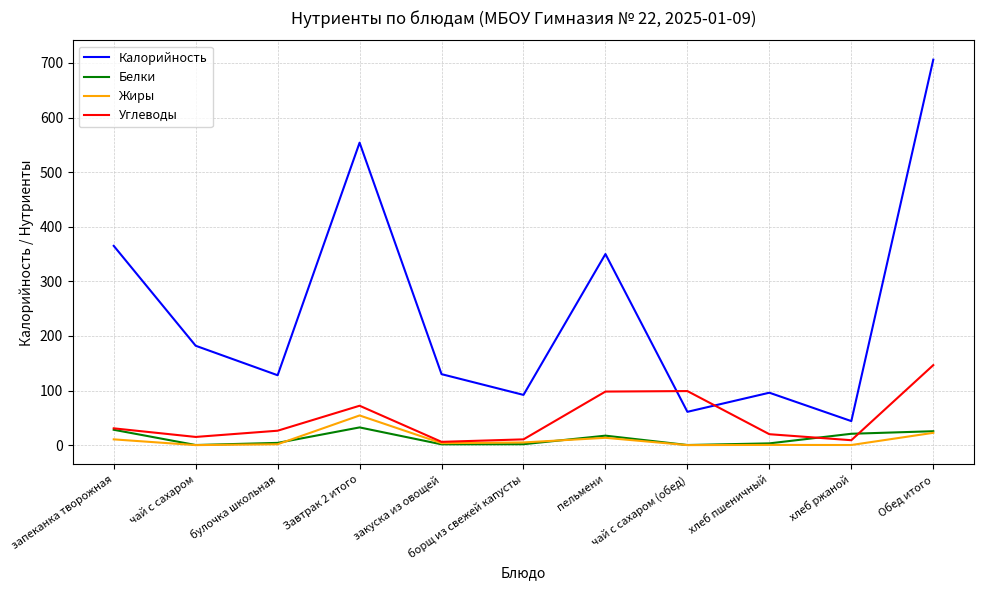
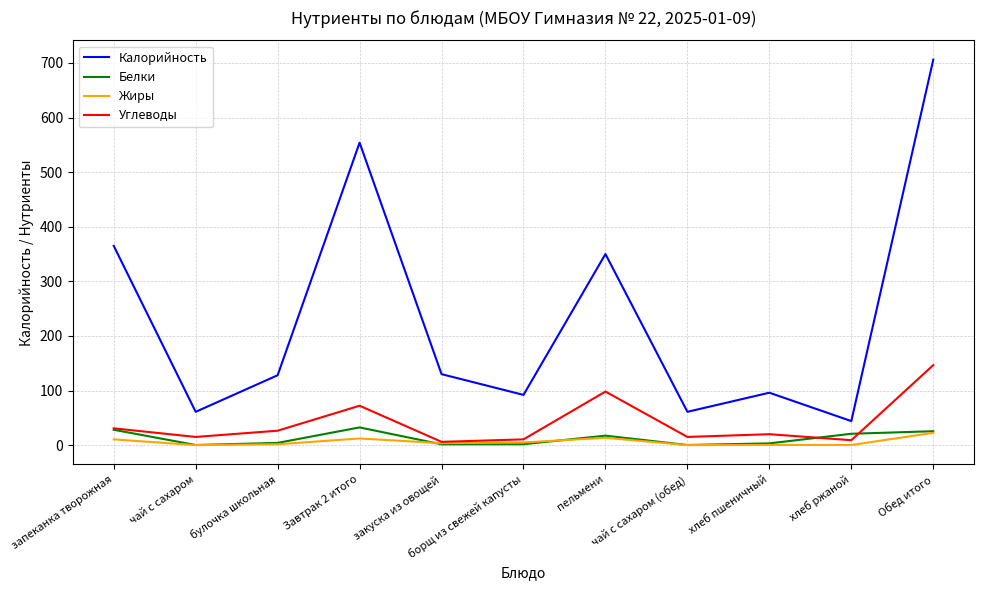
Калорийность, чай с сахаром: 180 -> 60
Жиры, Завтрак 2 итого: 50 -> 10
Углеводы, чай с сахаром (обед): 100 -> 20
